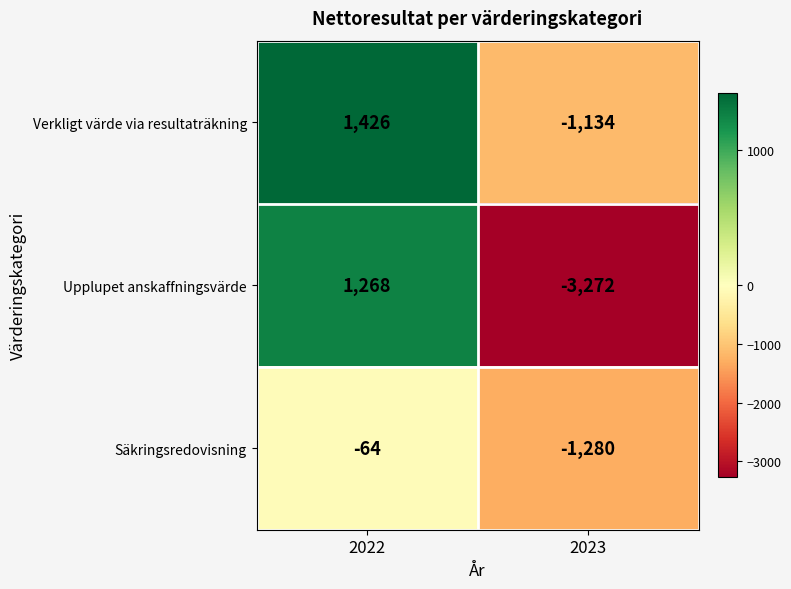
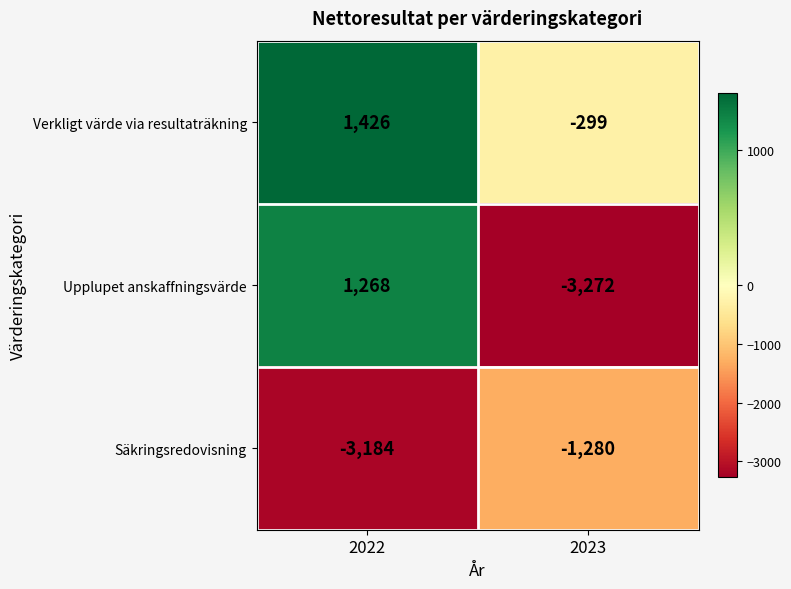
Verkligt värde via resultaträkning, 2023: -1,134 -> -299
Säkringsredovisning, 2022: -64 -> -3,184
